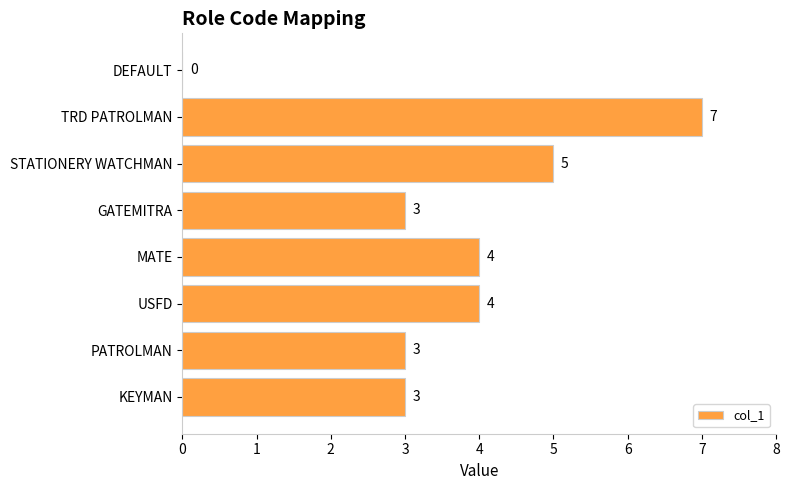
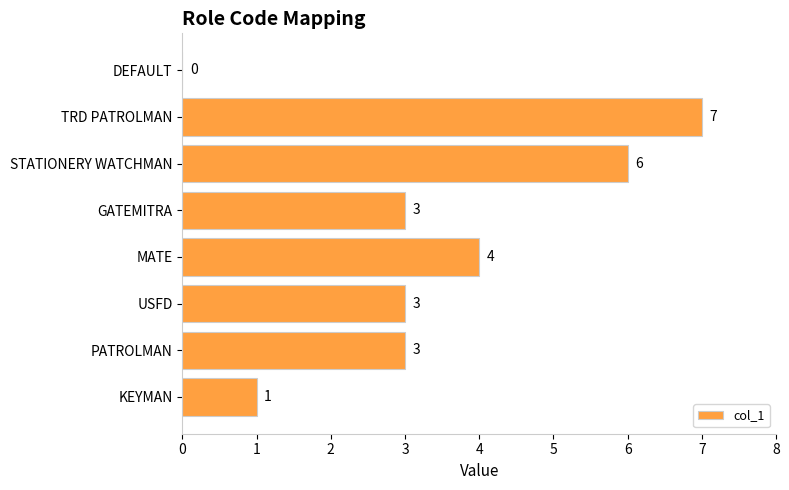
STATIONERY WATCHMAN: 5 -> 6
USFD: 4 -> 3
KEYMAN: 3 -> 1
